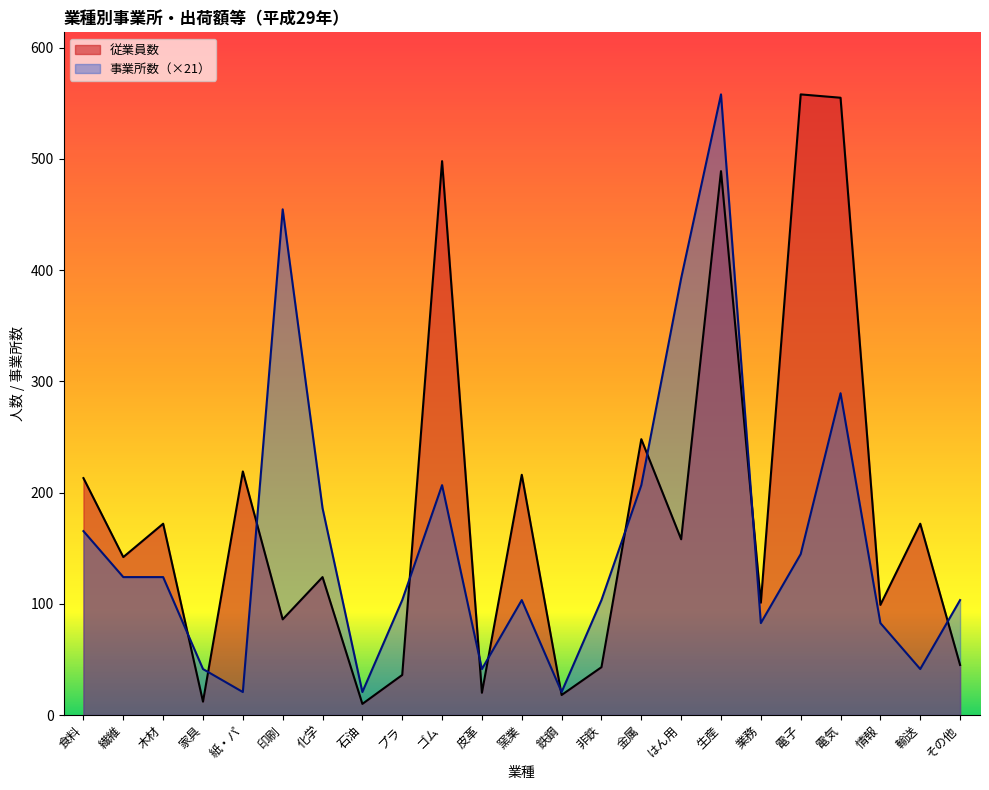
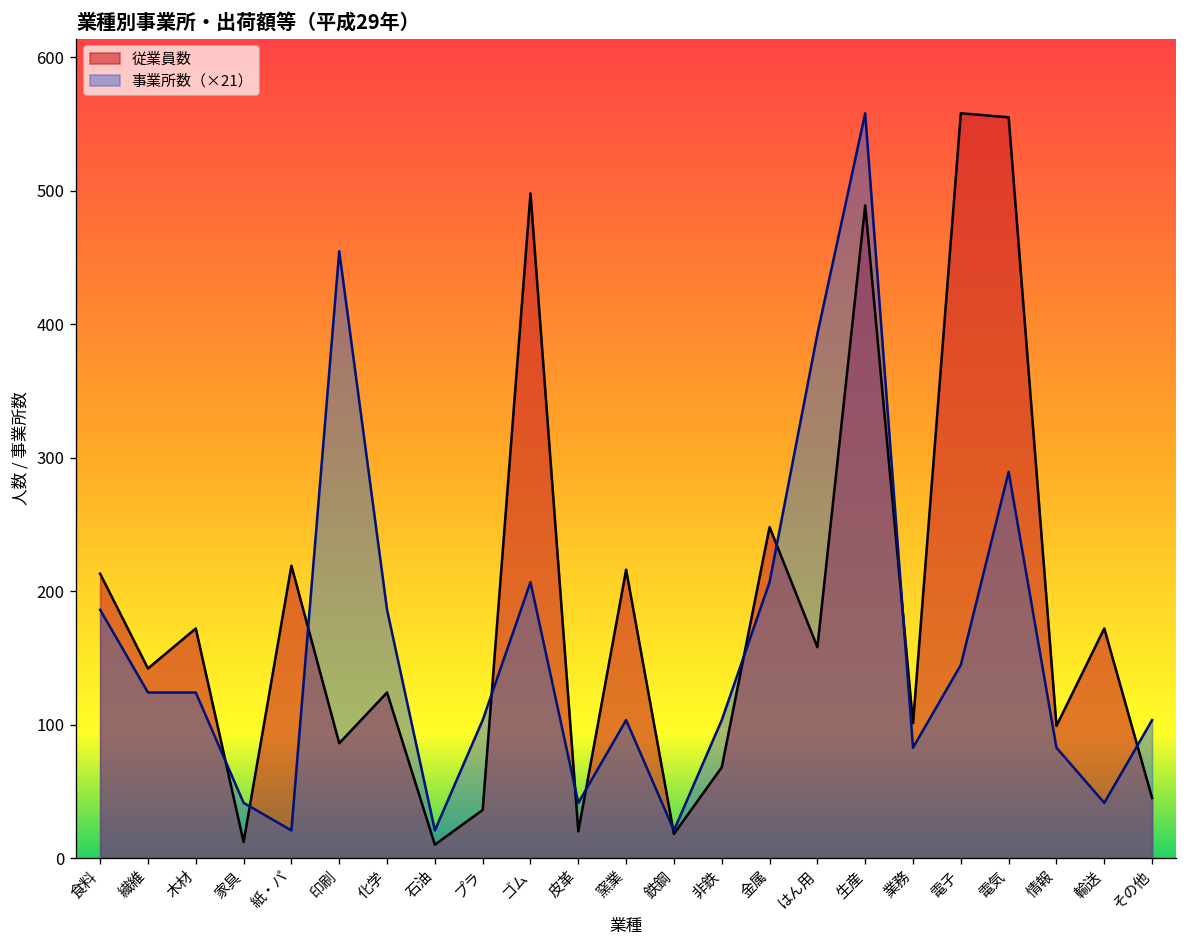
事業所数（×21）, 食料: 165 -> 186
従業員数, 非鉄: 43 -> 68
